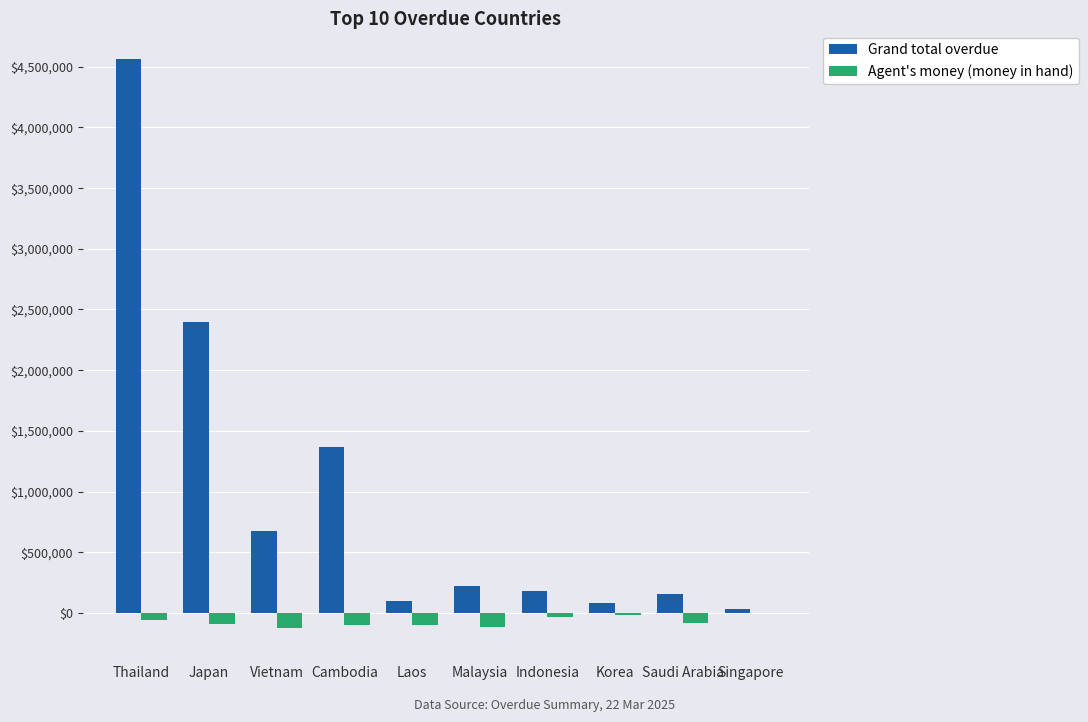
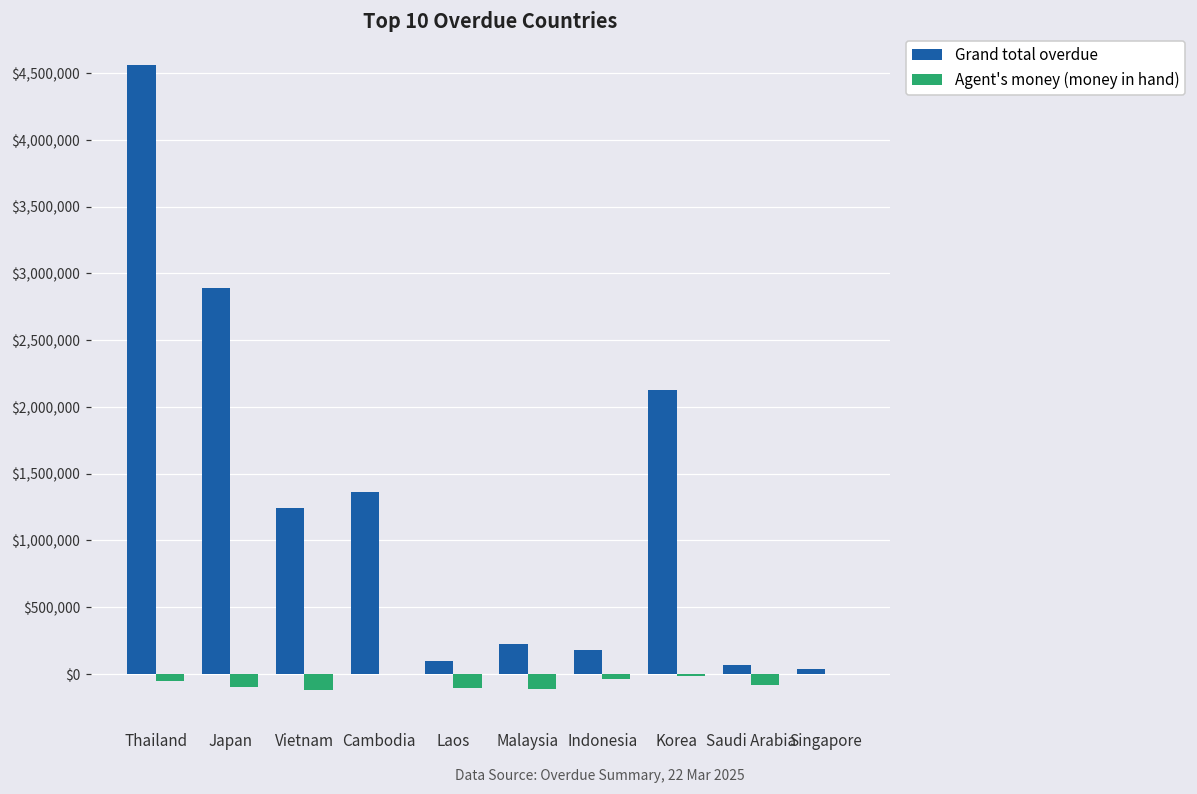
Grand total overdue, Japan: $2,390,000 -> $2,890,000
Grand total overdue, Vietnam: $670,000 -> $1,250,000
Agent's money (money in hand), Cambodia: $-100,000 -> $0
Grand total overdue, Korea: $80,000 -> $2,120,000
Grand total overdue, Saudi Arabia: $150,000 -> $70,000
